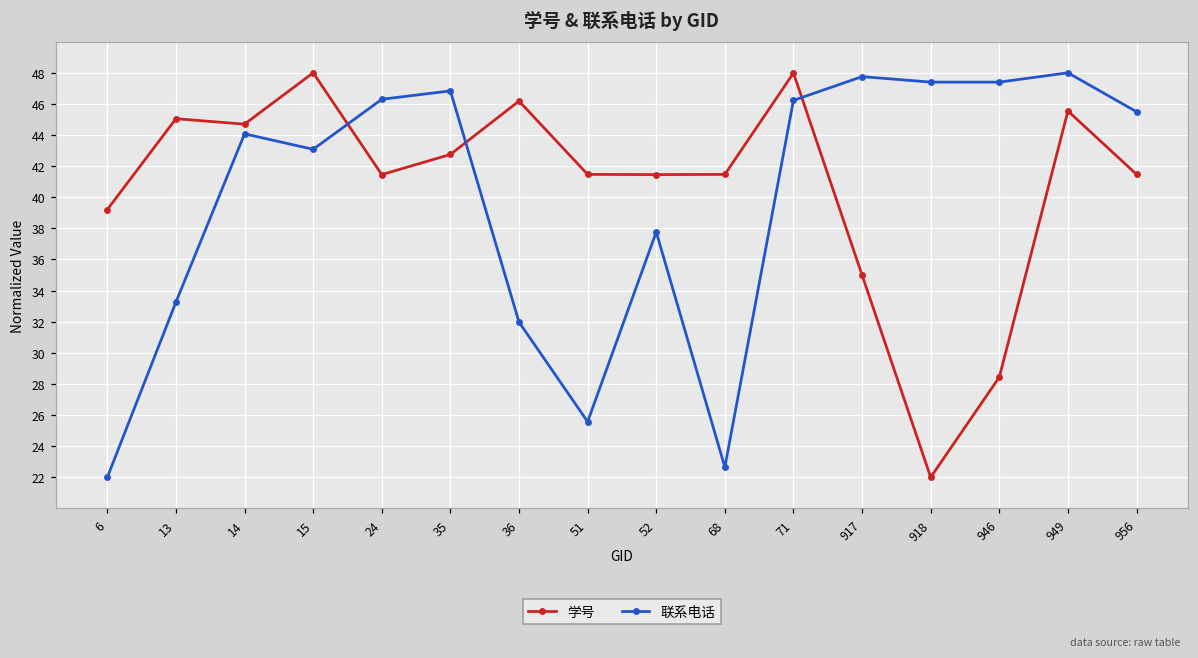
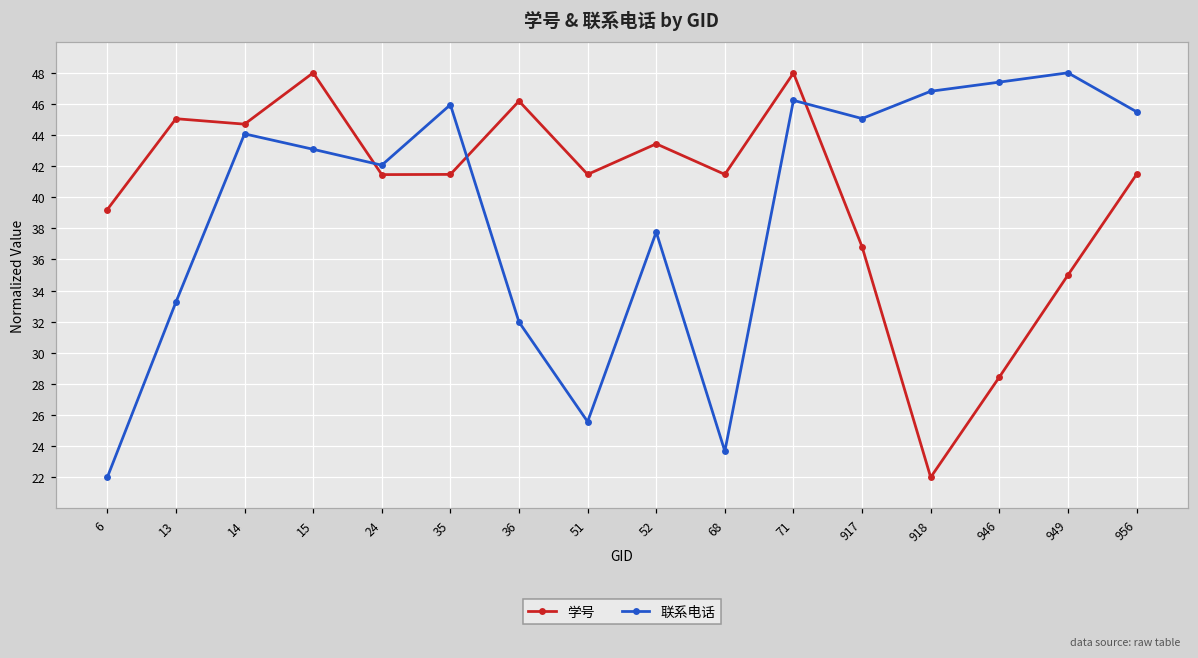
联系电话, 24: 46.3 -> 42.1
学号, 35: 42.8 -> 41.5
联系电话, 35: 46.8 -> 45.9
学号, 52: 41.5 -> 43.4
联系电话, 68: 22.7 -> 23.7
学号, 917: 35.0 -> 36.8
联系电话, 917: 47.8 -> 45.1
联系电话, 918: 47.4 -> 46.8
学号, 949: 45.5 -> 35.0
